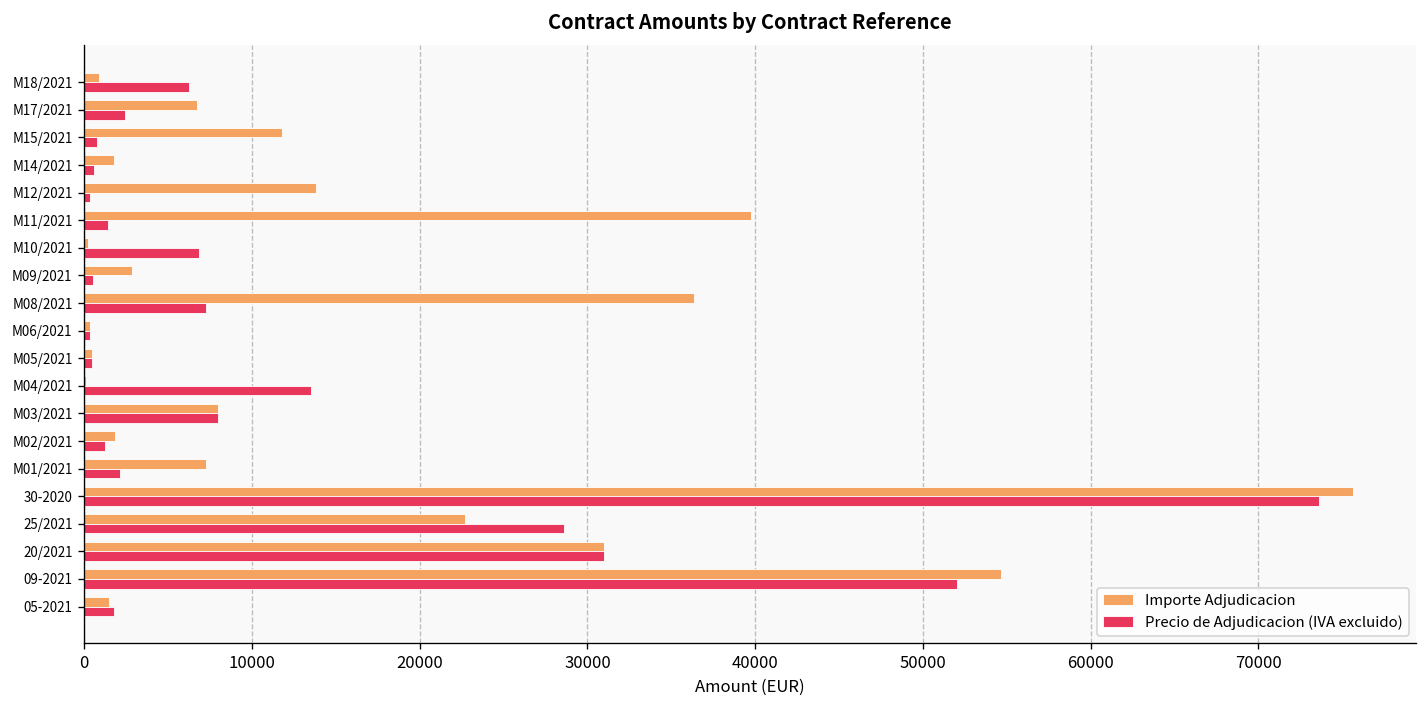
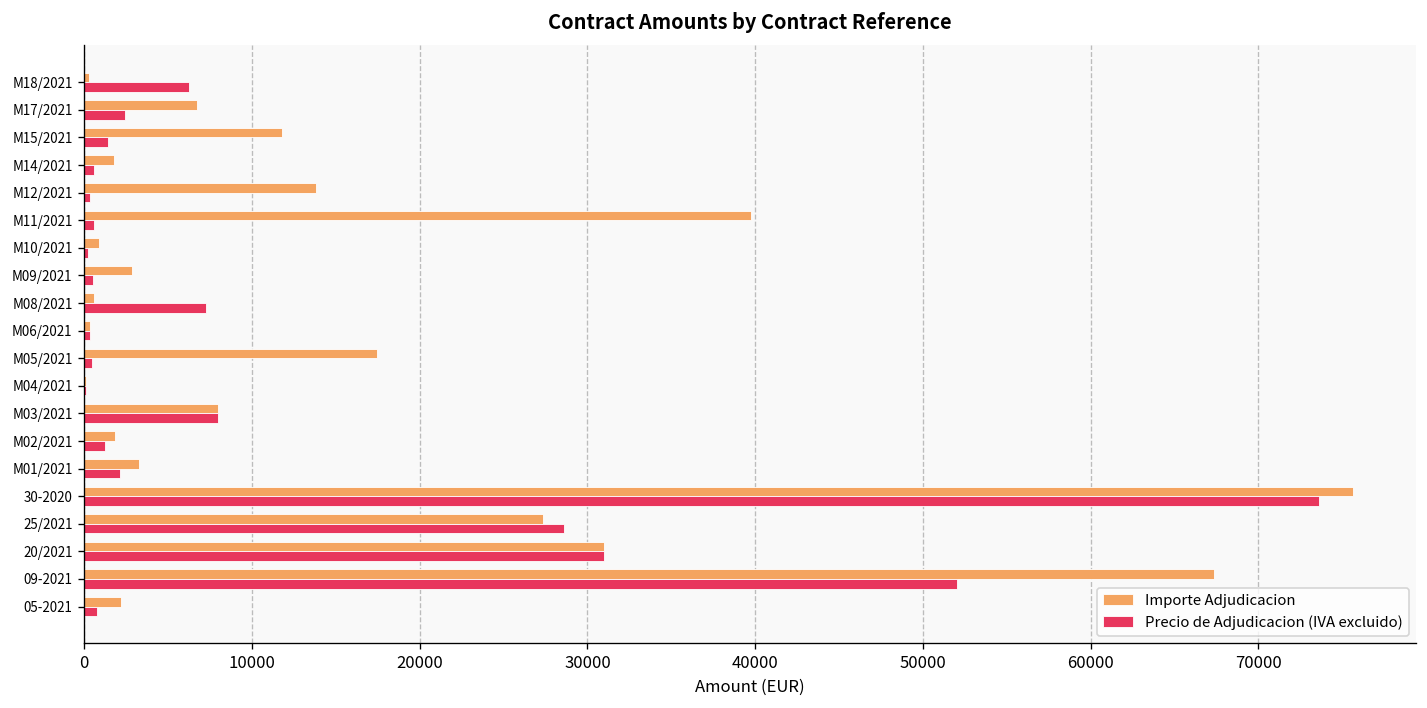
Importe Adjudicacion, M18/2021: 900 -> 300
Precio de Adjudicacion (IVA excluido), M15/2021: 700 -> 1400
Precio de Adjudicacion (IVA excluido), M11/2021: 1400 -> 600
Importe Adjudicacion, M10/2021: 200 -> 900
Precio de Adjudicacion (IVA excluido), M10/2021: 6800 -> 200
Importe Adjudicacion, M08/2021: 36300 -> 600
Importe Adjudicacion, M05/2021: 500 -> 17500
Precio de Adjudicacion (IVA excluido), M04/2021: 13500 -> 100
Importe Adjudicacion, M01/2021: 7300 -> 3300
Importe Adjudicacion, 25/2021: 22700 -> 27300
Importe Adjudicacion, 09-2021: 54700 -> 67400
Importe Adjudicacion, 05-2021: 1500 -> 2200
Precio de Adjudicacion (IVA excluido), 05-2021: 1800 -> 800
